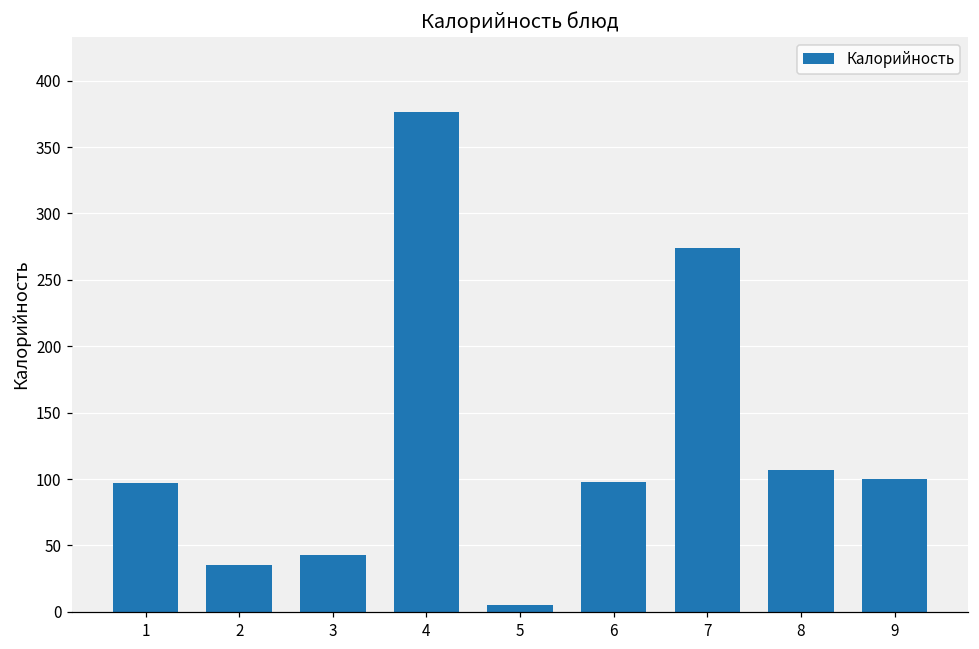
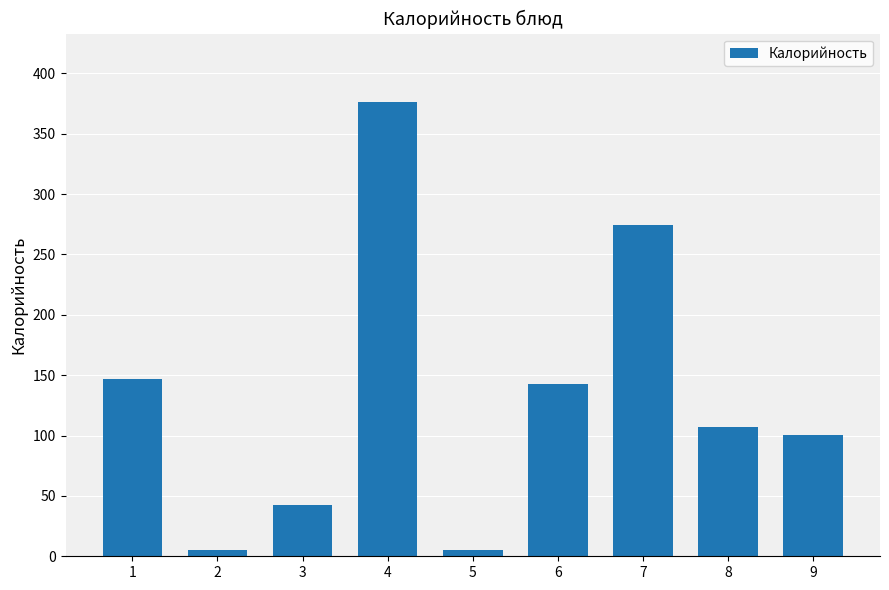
1: 97 -> 147
2: 35 -> 6
6: 97 -> 143
